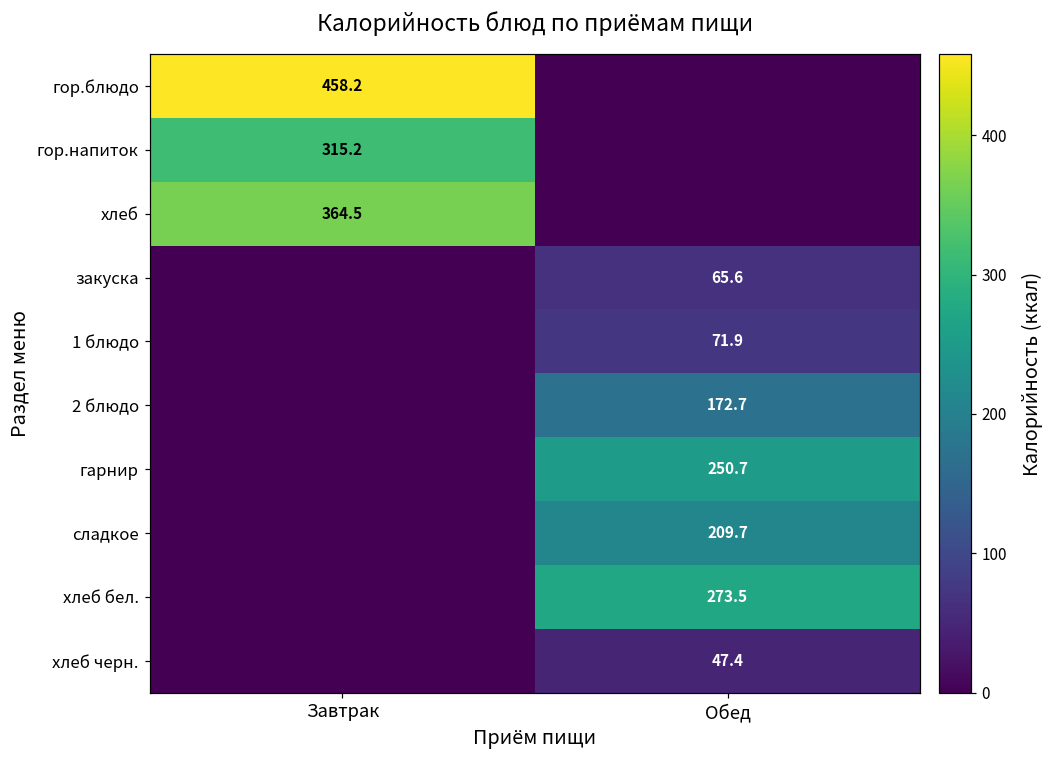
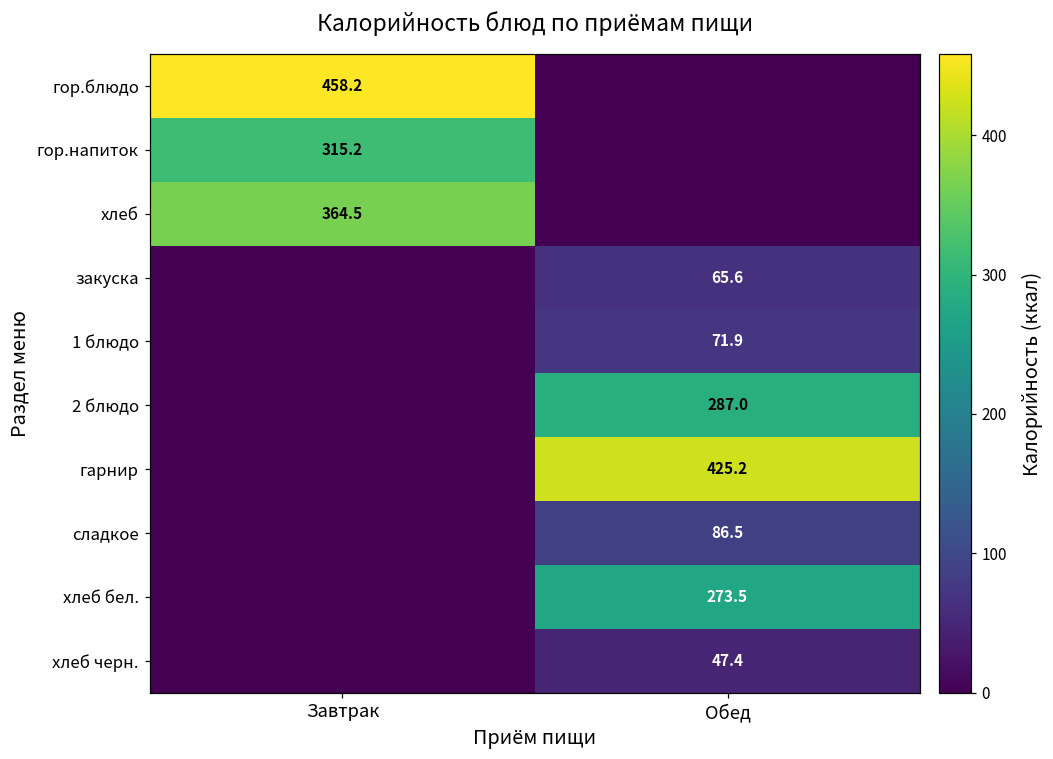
2 блюдо, Обед: 172.7 -> 287.0
гарнир, Обед: 250.7 -> 425.2
сладкое, Обед: 209.7 -> 86.5
